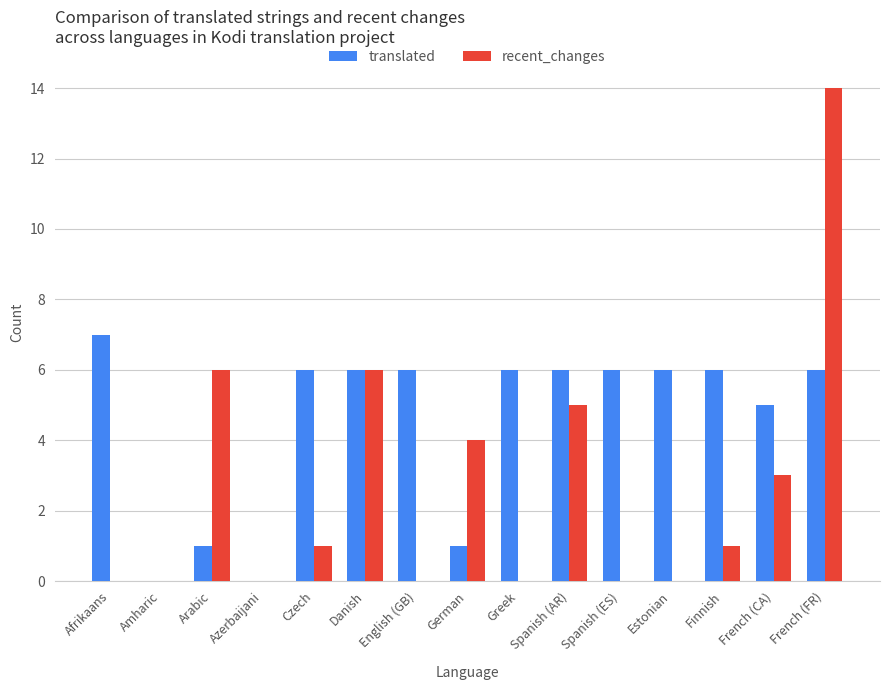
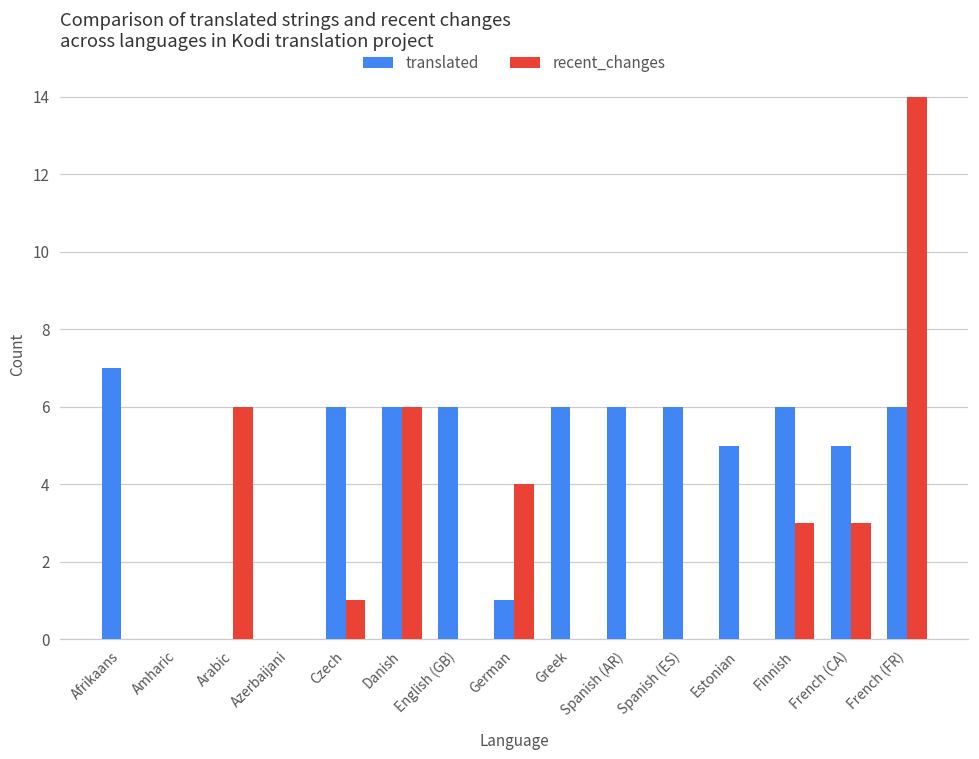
translated, Arabic: 1 -> 0
recent_changes, Spanish (AR): 5 -> 0
translated, Estonian: 6 -> 5
recent_changes, Finnish: 1 -> 3
